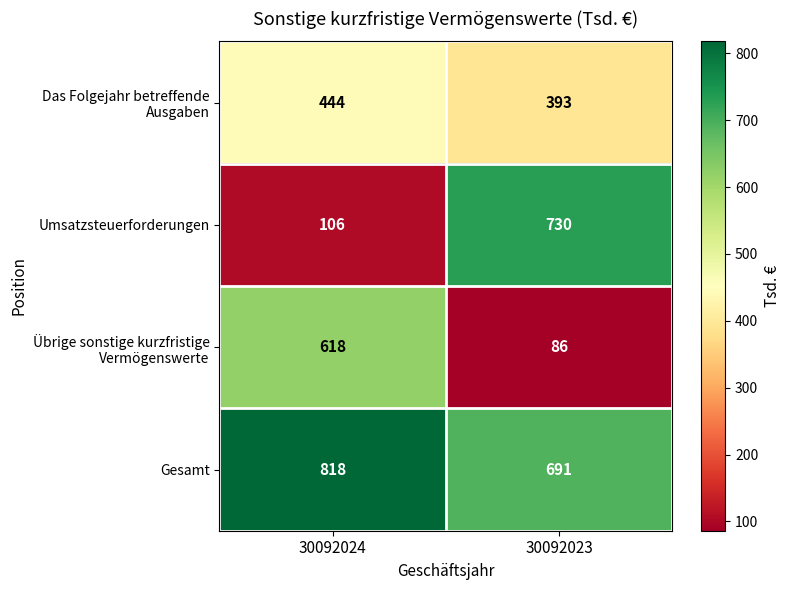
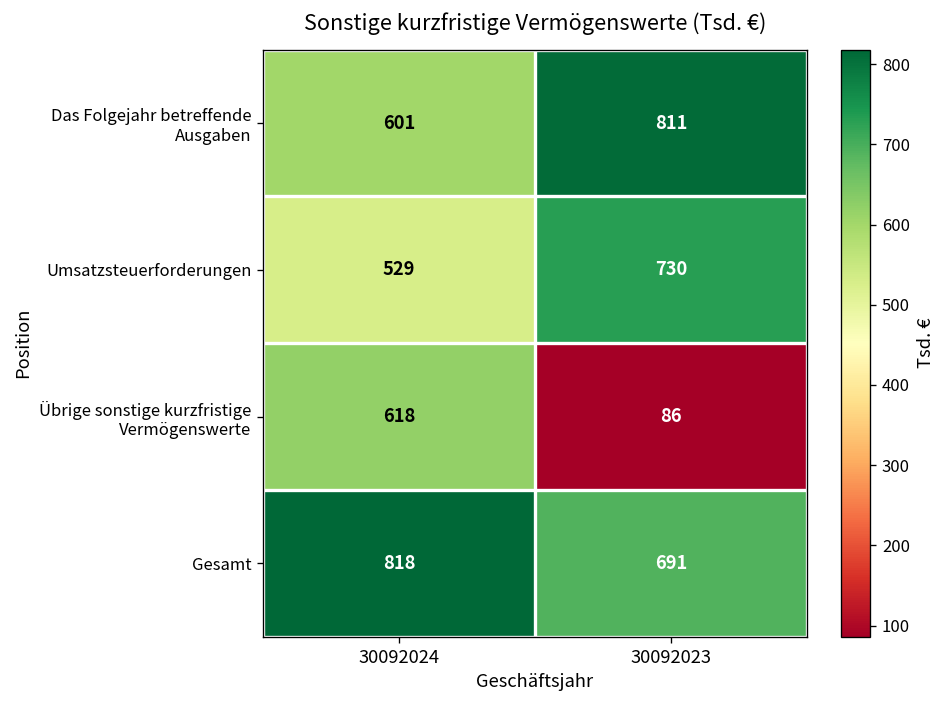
Das Folgejahr betreffende Ausgaben, 30092024: 444 -> 601
Das Folgejahr betreffende Ausgaben, 30092023: 393 -> 811
Umsatzsteuerforderungen, 30092024: 106 -> 529
